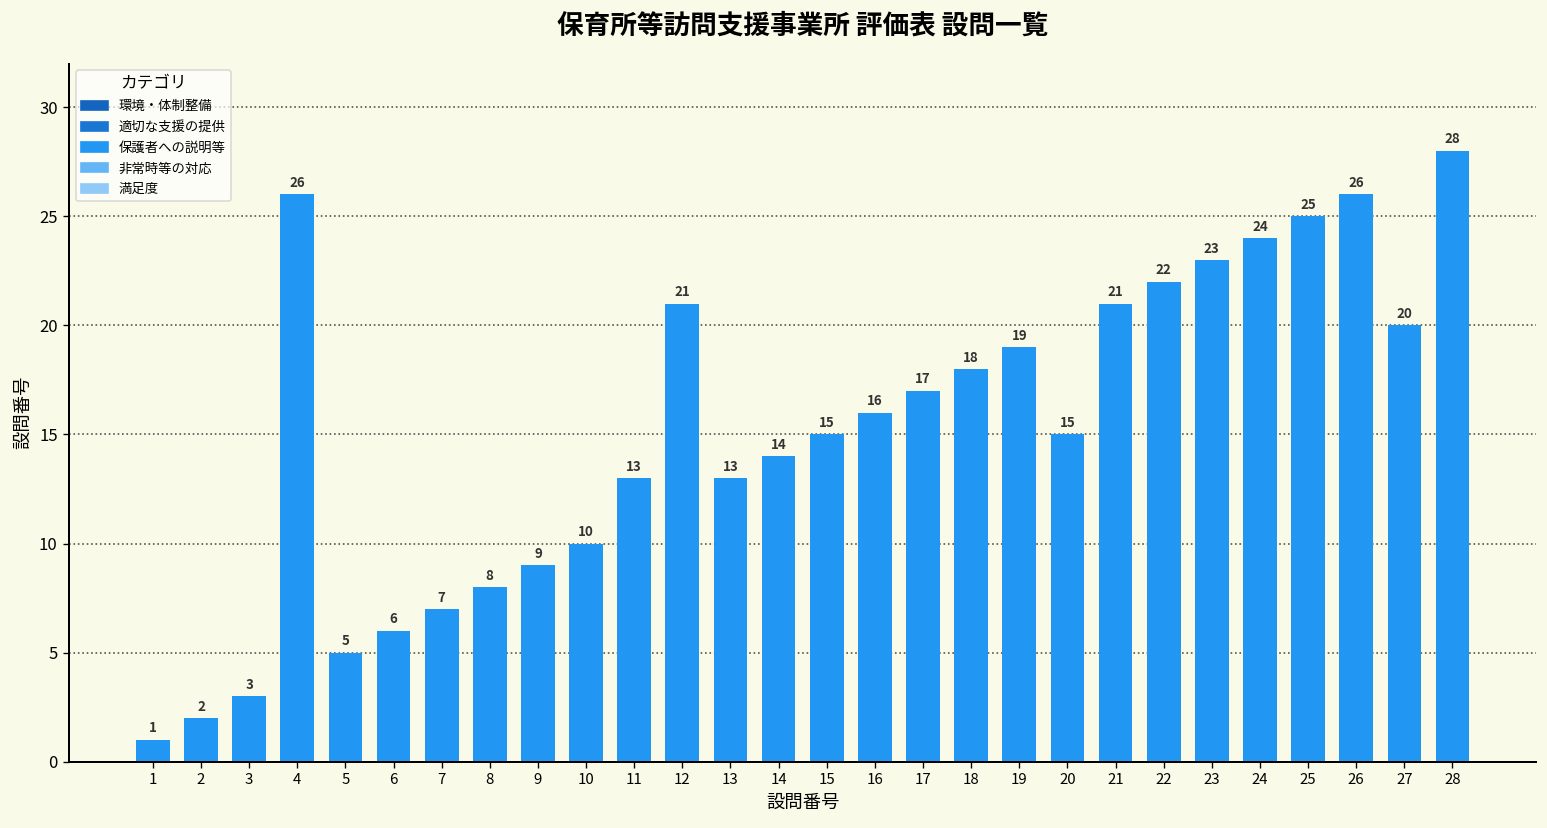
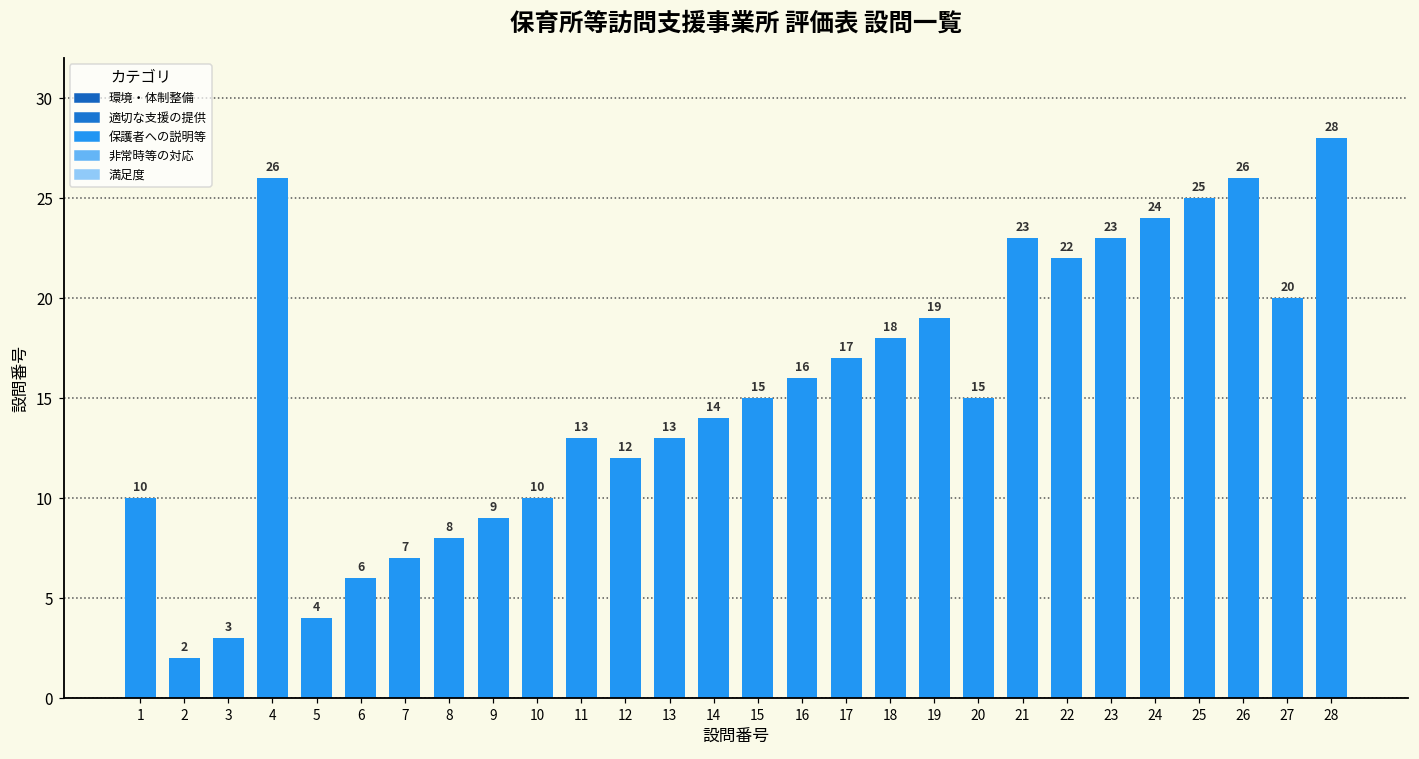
1: 1 -> 10
5: 5 -> 4
12: 21 -> 12
21: 21 -> 23
